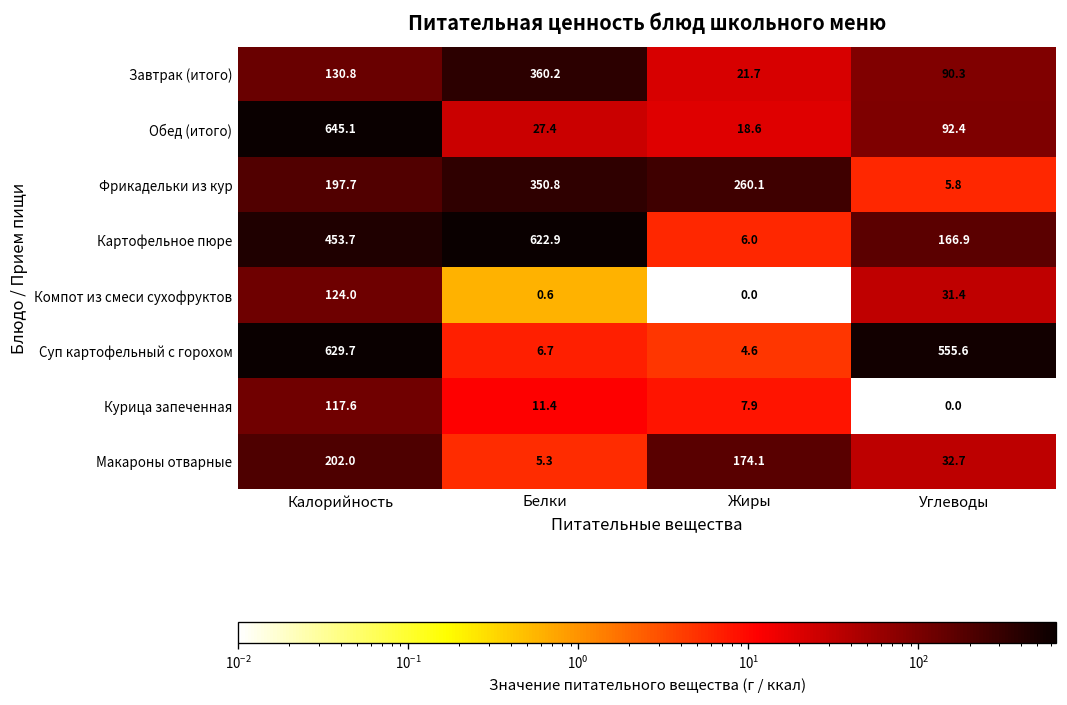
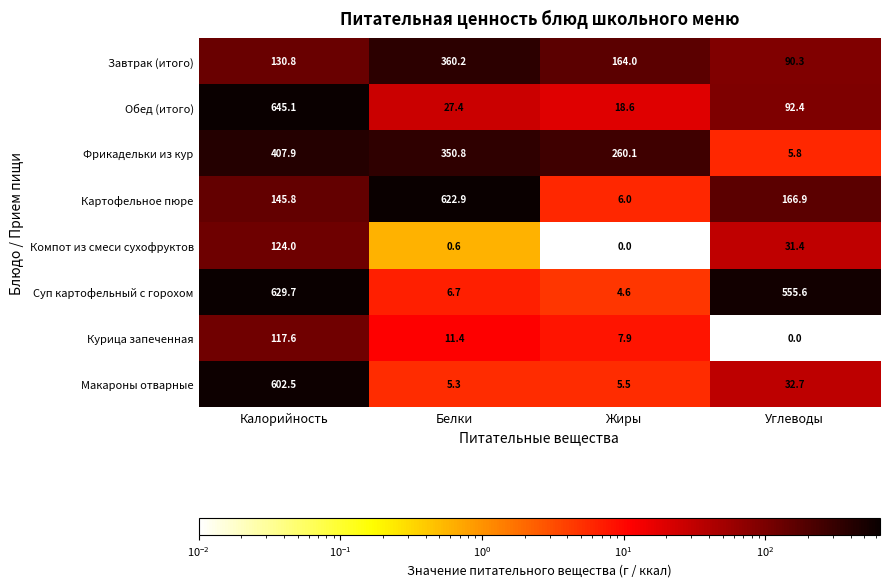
Завтрак (итого), Жиры: 21.7 -> 164.0
Фрикадельки из кур, Калорийность: 197.7 -> 407.9
Картофельное пюре, Калорийность: 453.7 -> 145.8
Макароны отварные, Калорийность: 202.0 -> 602.5
Макароны отварные, Жиры: 174.1 -> 5.5
